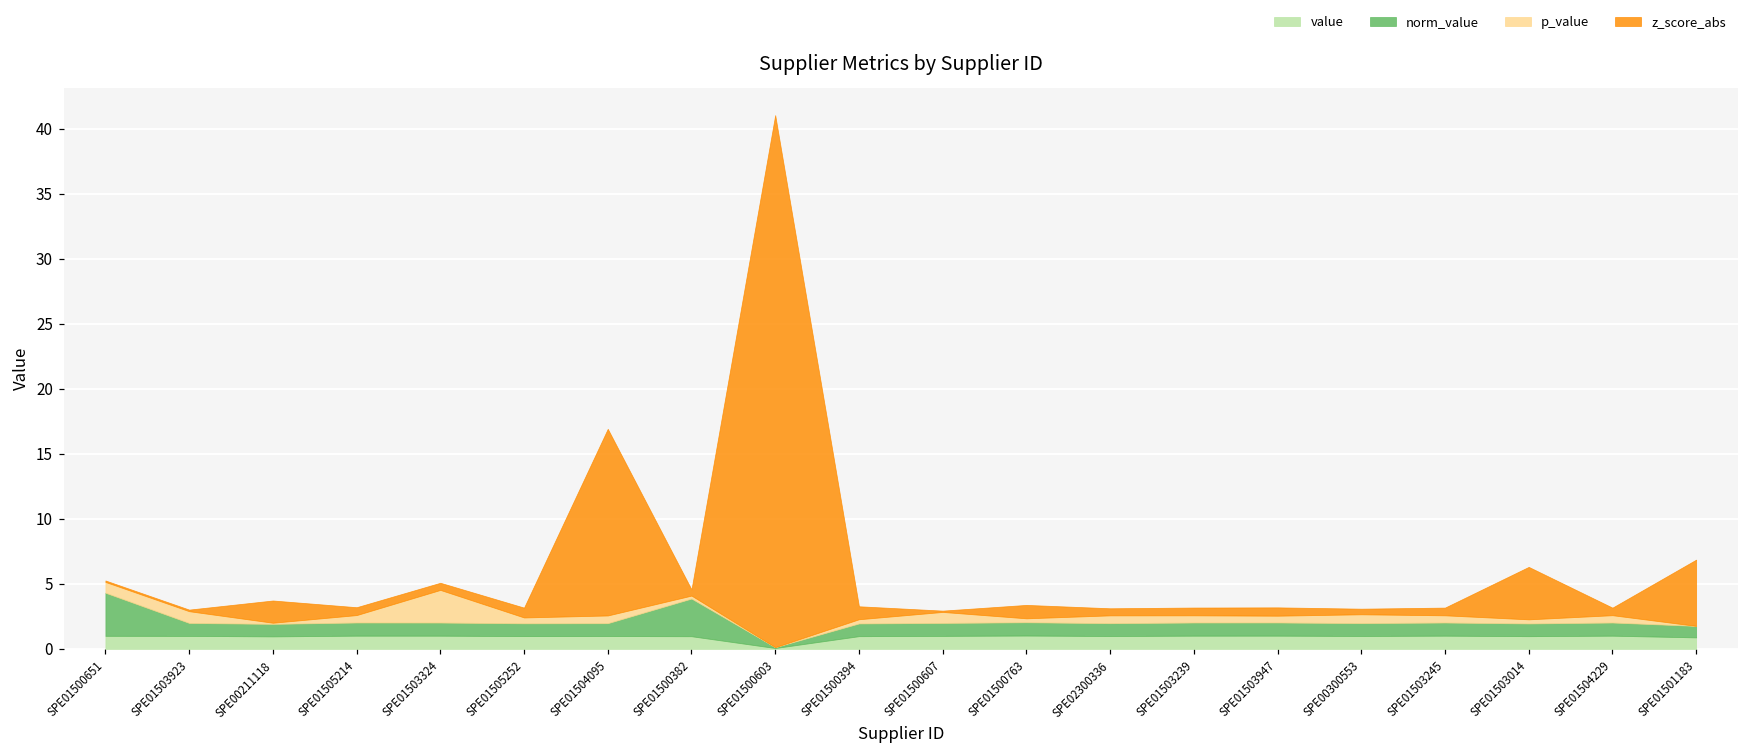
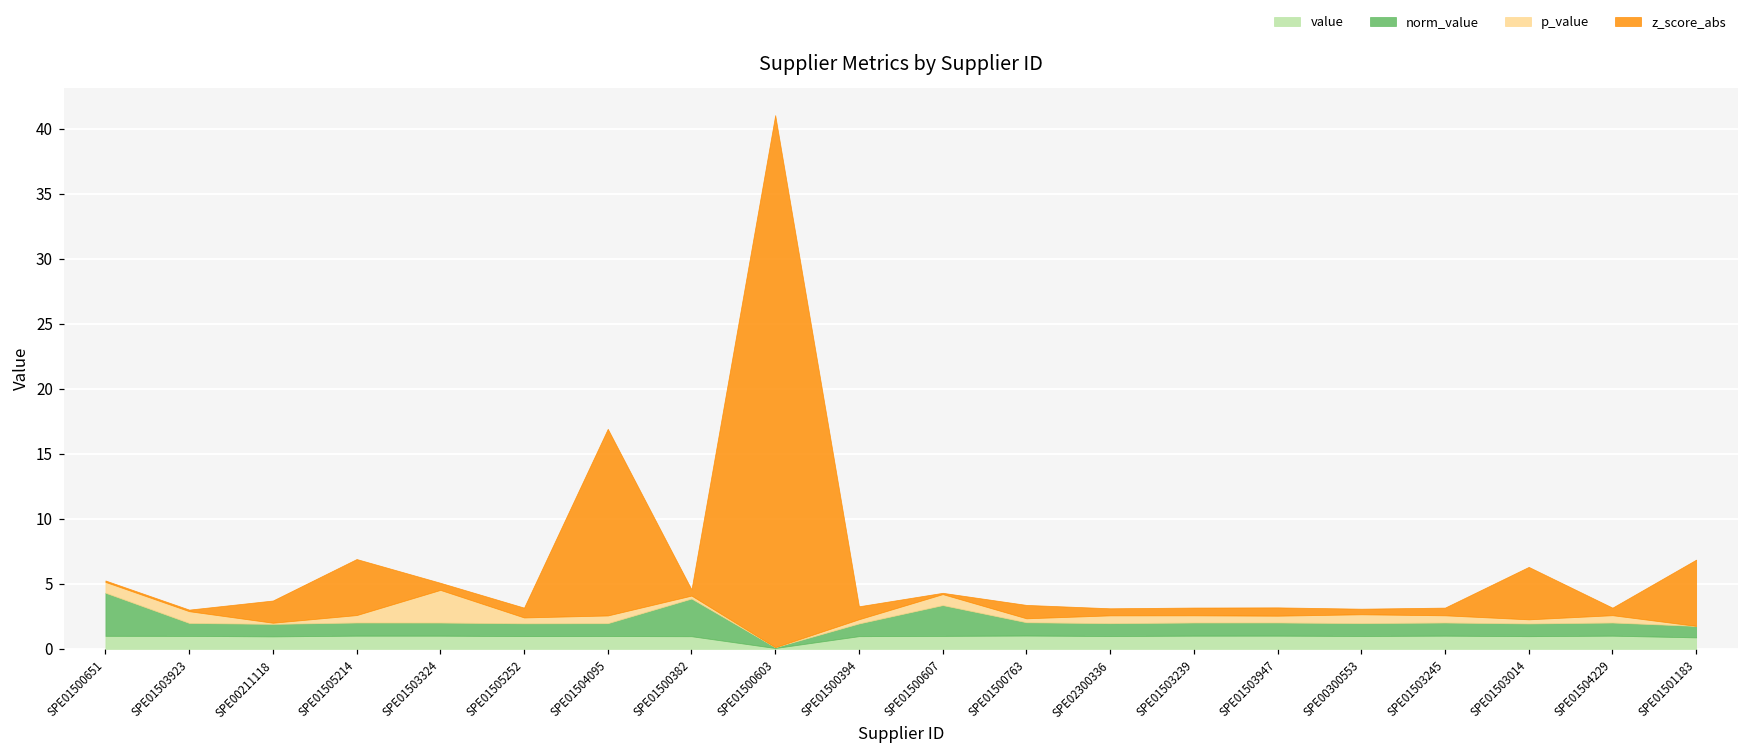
z_score_abs, SPE01505214: 0.6 -> 4.3
norm_value, SPE01500607: 1.0 -> 2.4
